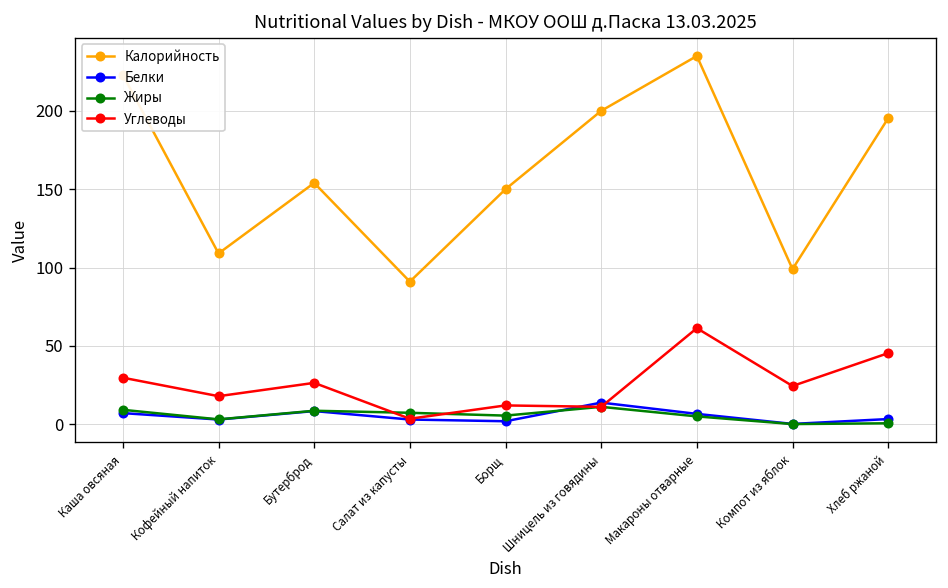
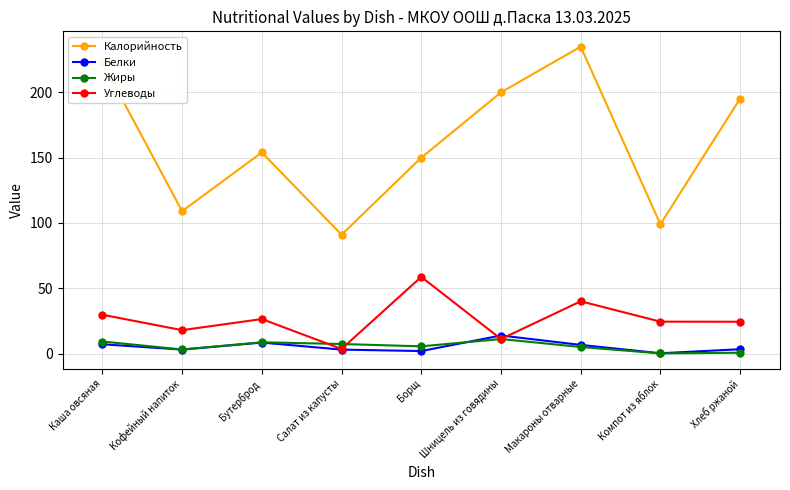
Углеводы, Борщ: 12 -> 59
Углеводы, Макароны отварные: 61 -> 40
Углеводы, Хлеб ржаной: 45 -> 24
